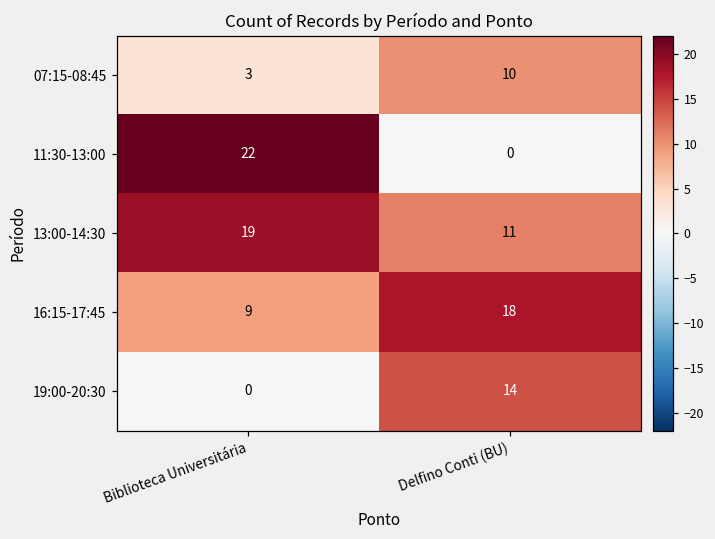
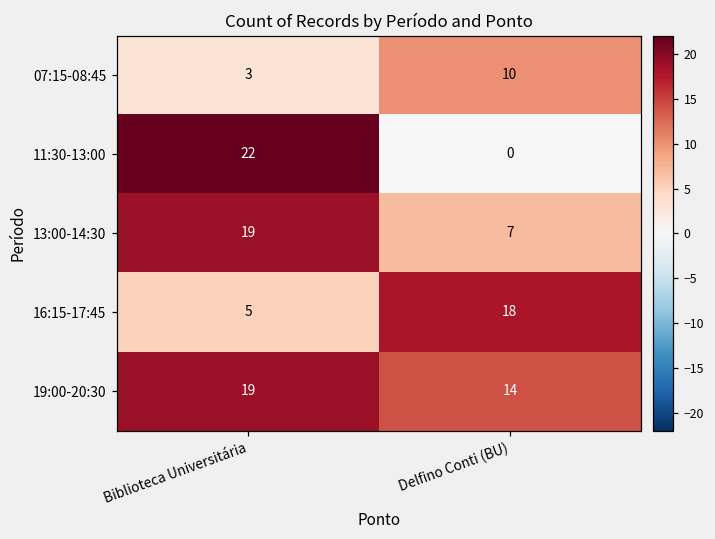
13:00-14:30, Delfino Conti (BU): 11 -> 7
16:15-17:45, Biblioteca Universitária: 9 -> 5
19:00-20:30, Biblioteca Universitária: 0 -> 19
